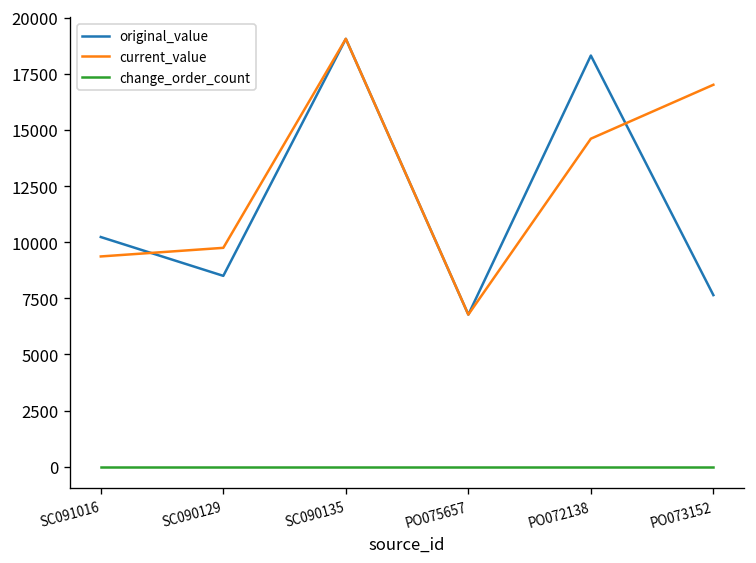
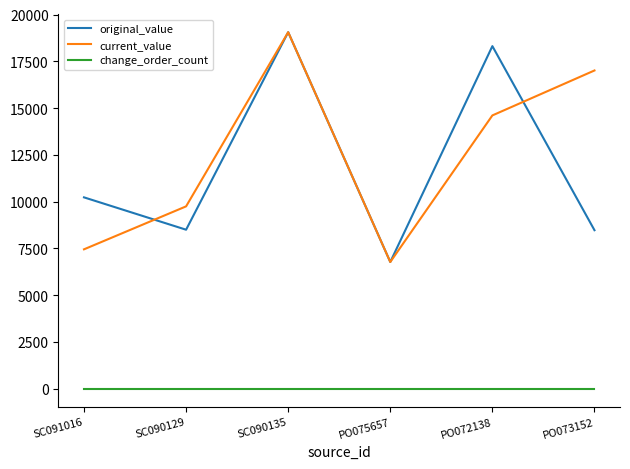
current_value, SC091016: 9400 -> 7500
original_value, PO073152: 7600 -> 8500
